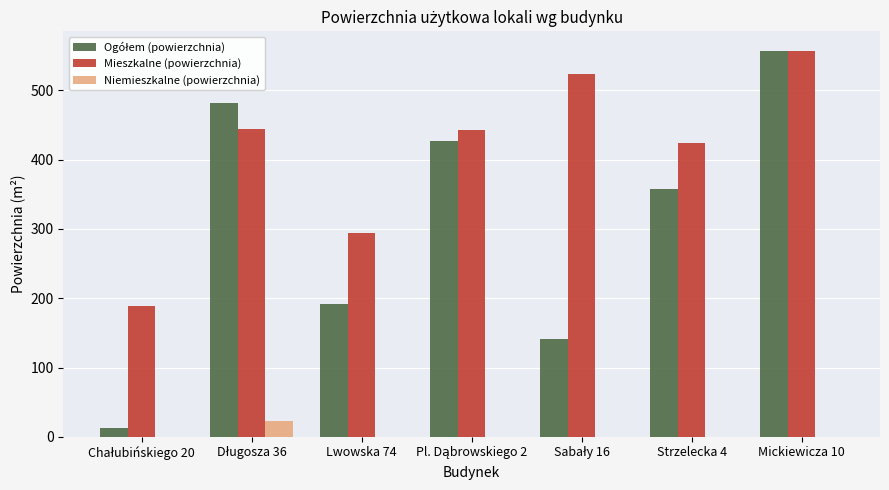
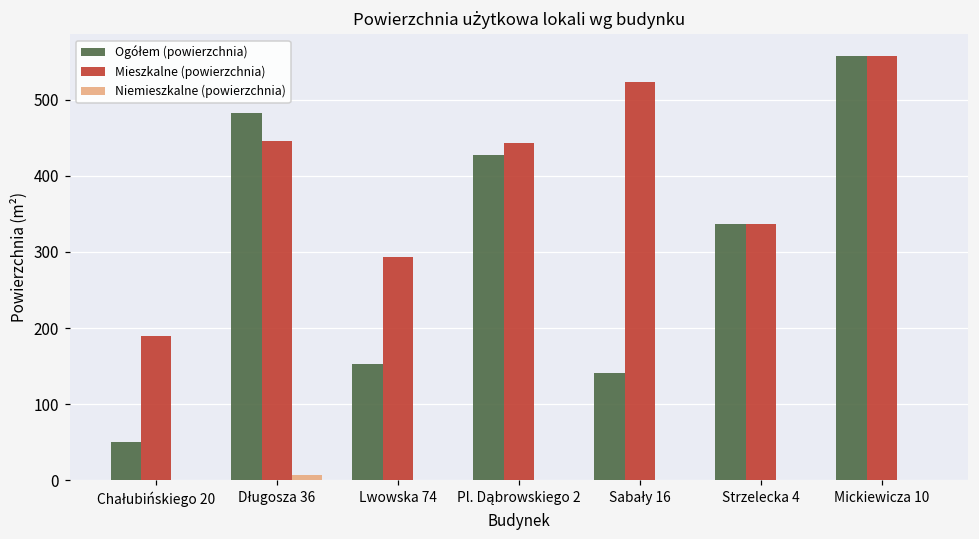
Ogółem (powierzchnia), Chałubińskiego 20: 10 -> 50
Niemieszkalne (powierzchnia), Długosza 36: 20 -> 10
Ogółem (powierzchnia), Lwowska 74: 190 -> 150
Ogółem (powierzchnia), Strzelecka 4: 360 -> 340
Mieszkalne (powierzchnia), Strzelecka 4: 420 -> 340
